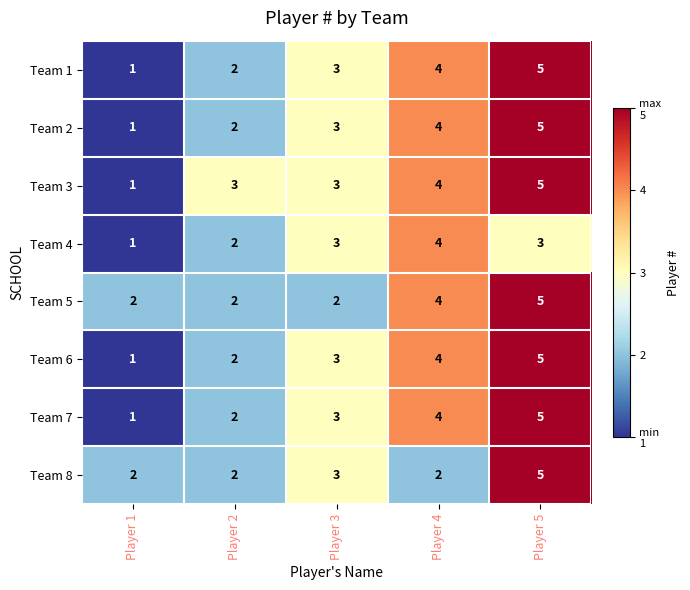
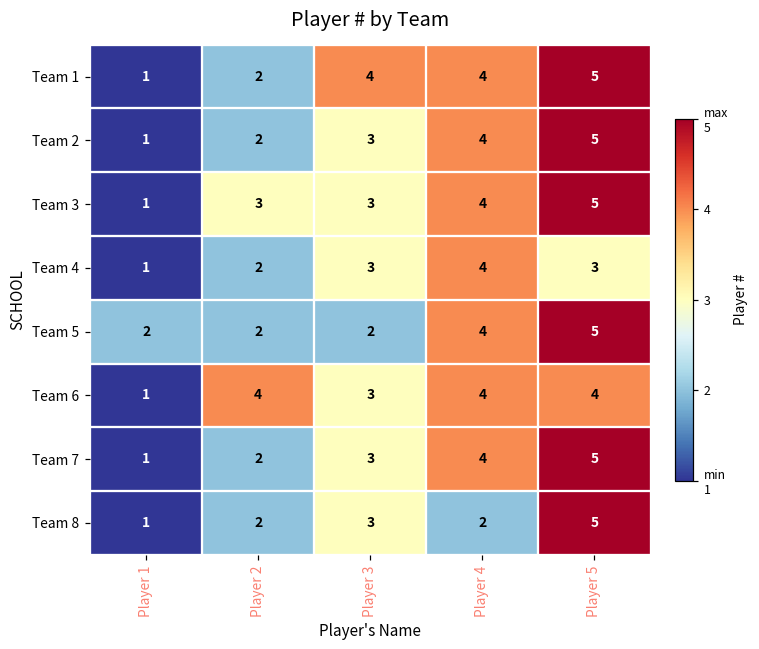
Team 1, Player 3: 3 -> 4
Team 6, Player 2: 2 -> 4
Team 6, Player 5: 5 -> 4
Team 8, Player 1: 2 -> 1
